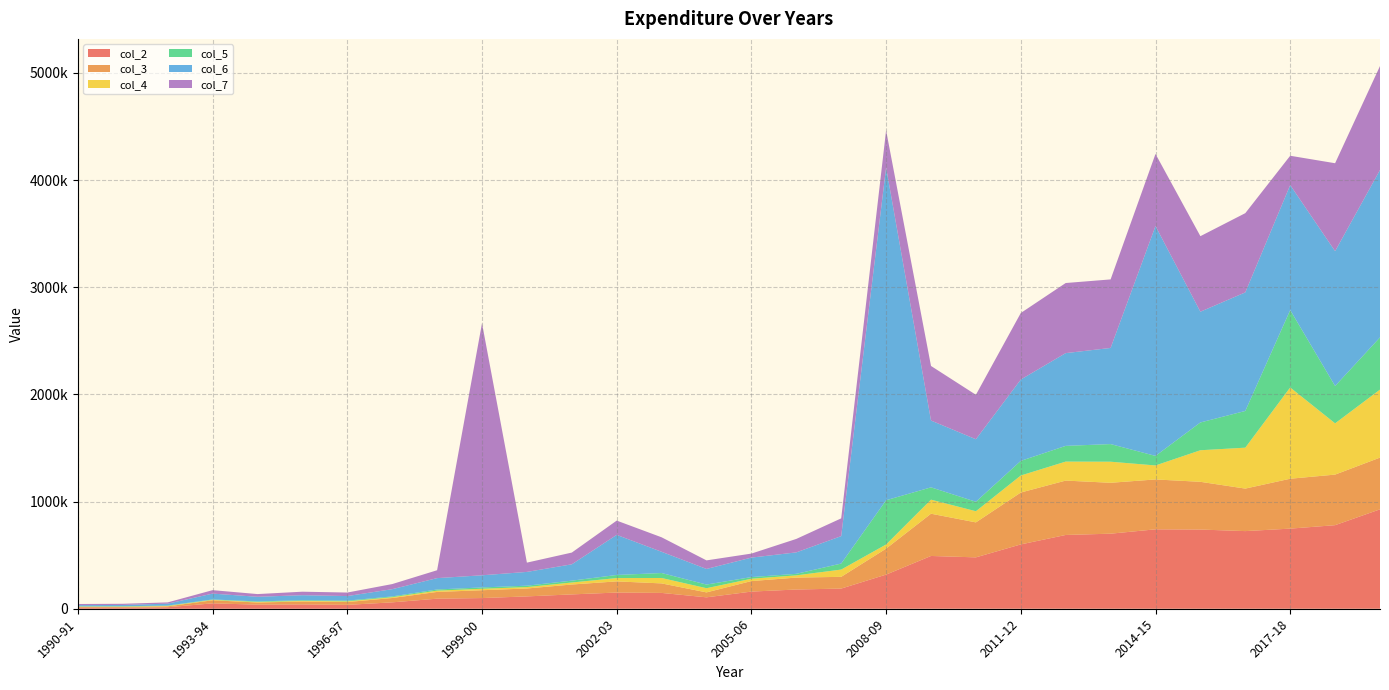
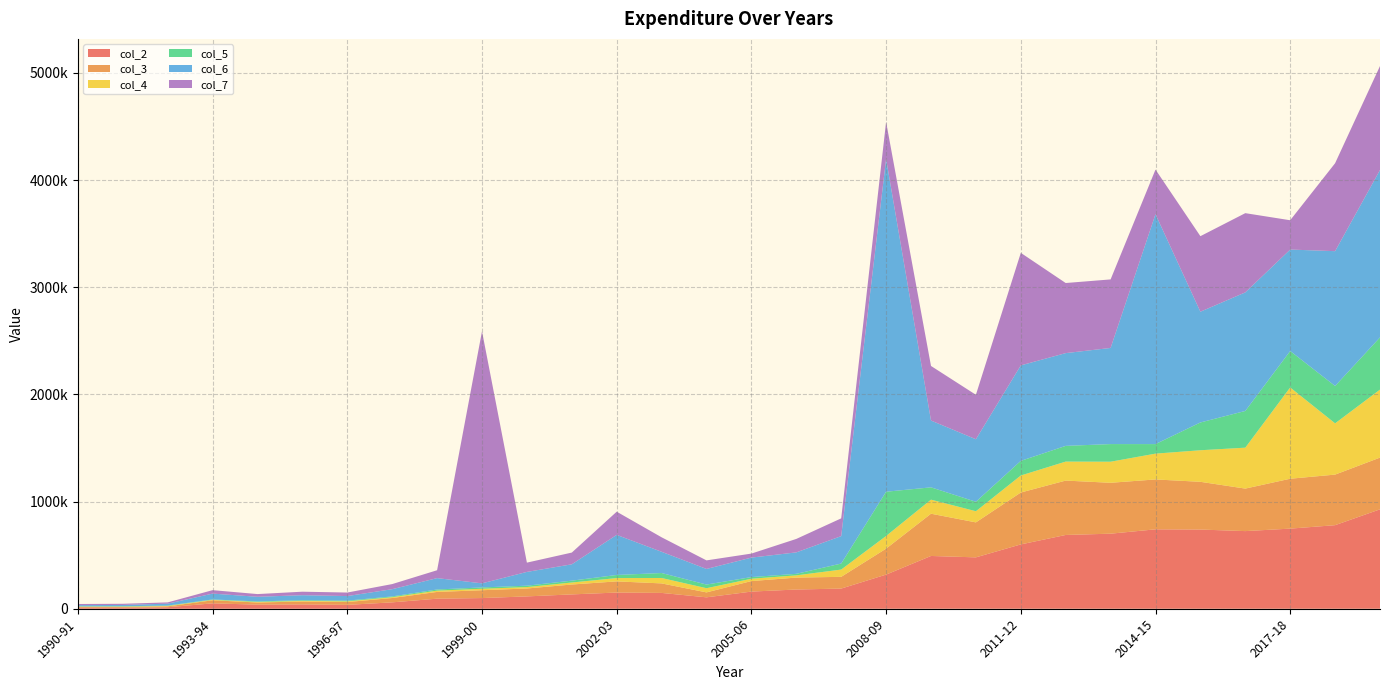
col_6, 1999-00: 110000 -> 40000
col_7, 2002-03: 130000 -> 220000
col_4, 2008-09: 40000 -> 120000
col_6, 2011-12: 760000 -> 890000
col_7, 2011-12: 620000 -> 1050000
col_4, 2014-15: 130000 -> 240000
col_7, 2014-15: 670000 -> 420000
col_5, 2017-18: 720000 -> 340000
col_6, 2017-18: 1170000 -> 950000
